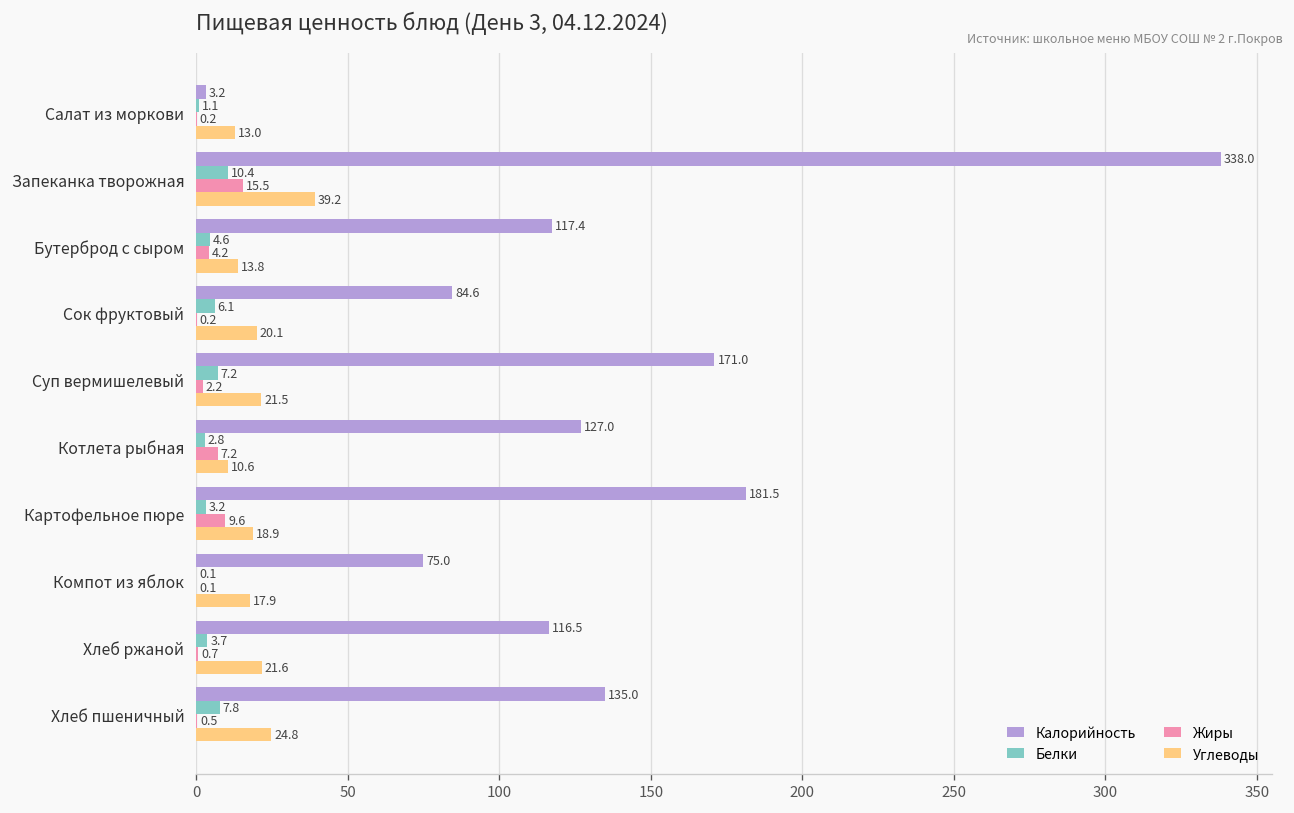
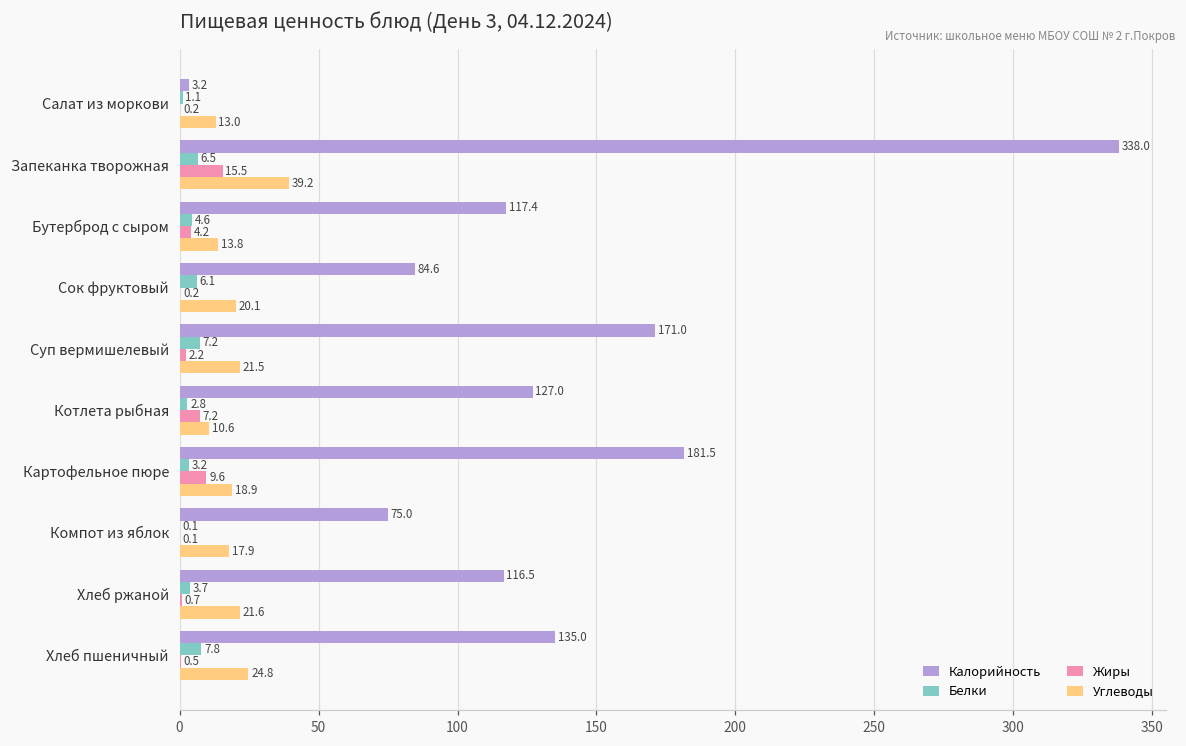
Белки, Запеканка творожная: 10.4 -> 6.5
